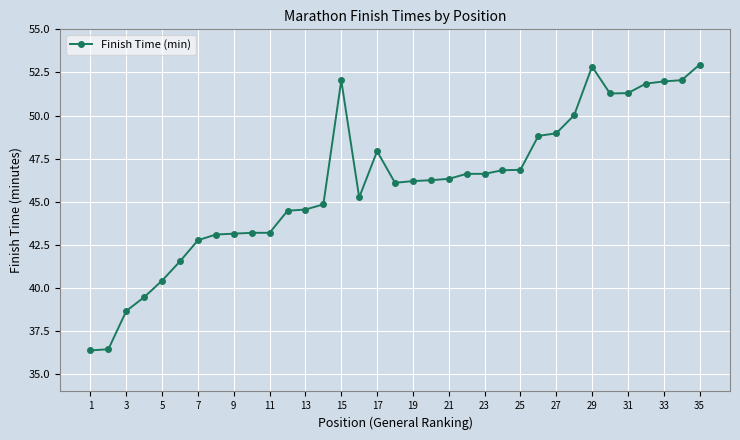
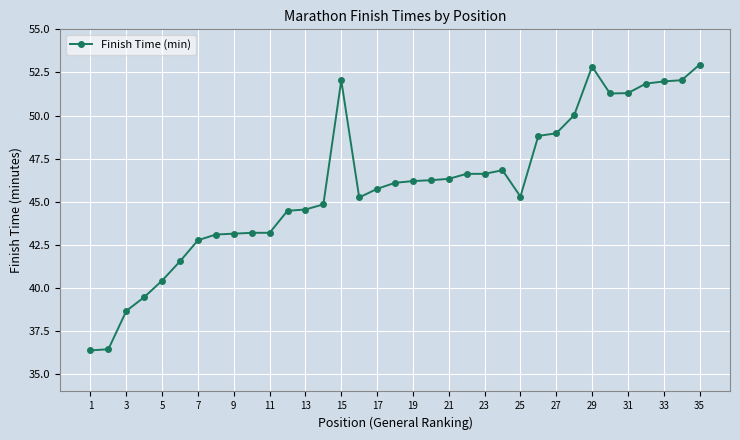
17: 47.9 -> 45.8
25: 46.9 -> 45.3
